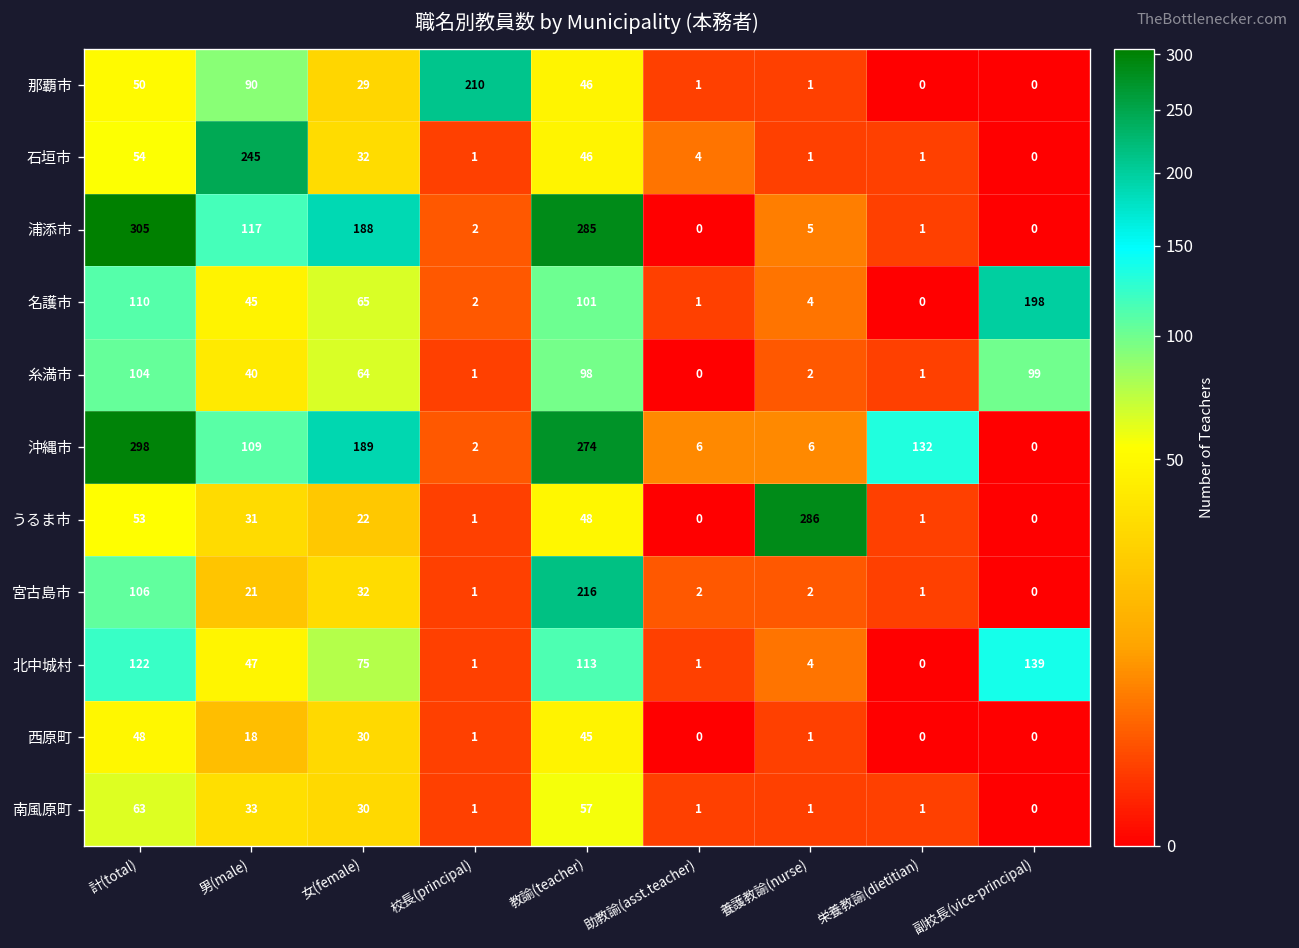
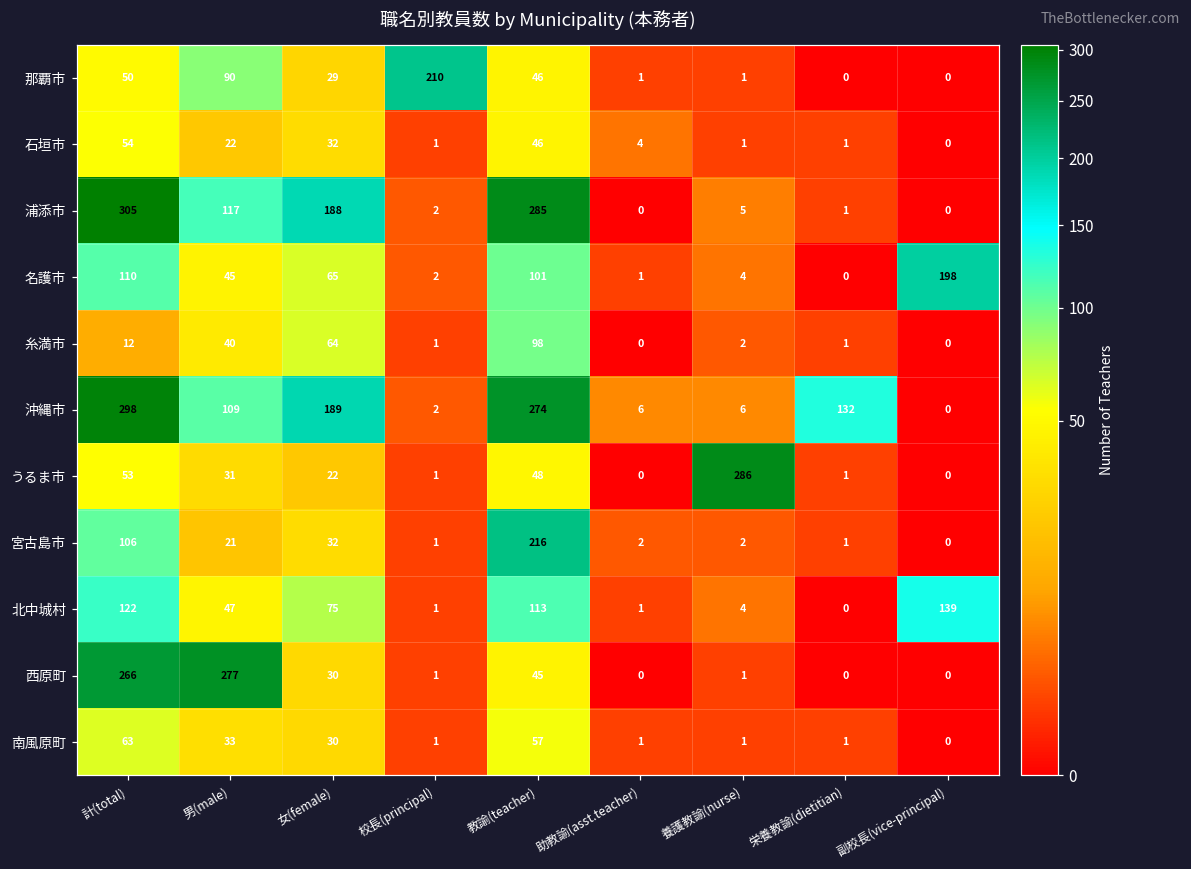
石垣市, 男(male): 245 -> 22
糸満市, 計(total): 104 -> 12
糸満市, 副校長(vice-principal): 99 -> 0
西原町, 計(total): 48 -> 266
西原町, 男(male): 18 -> 277
